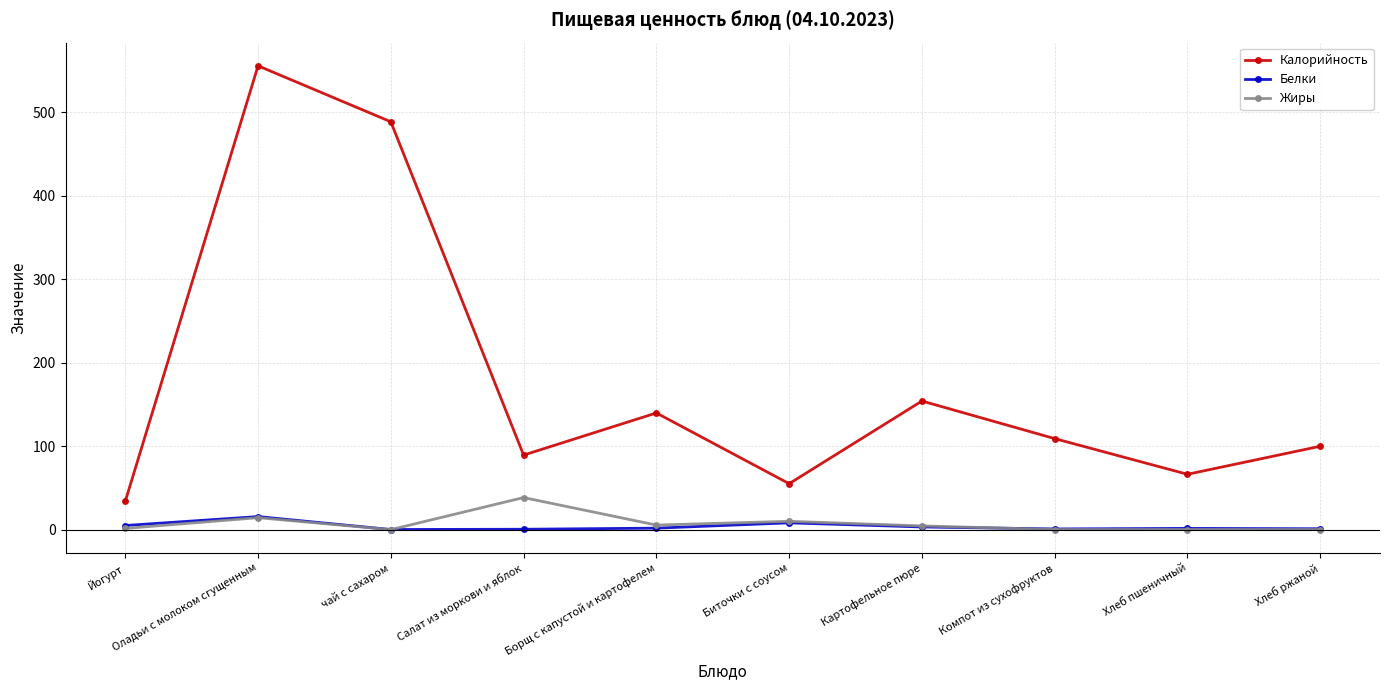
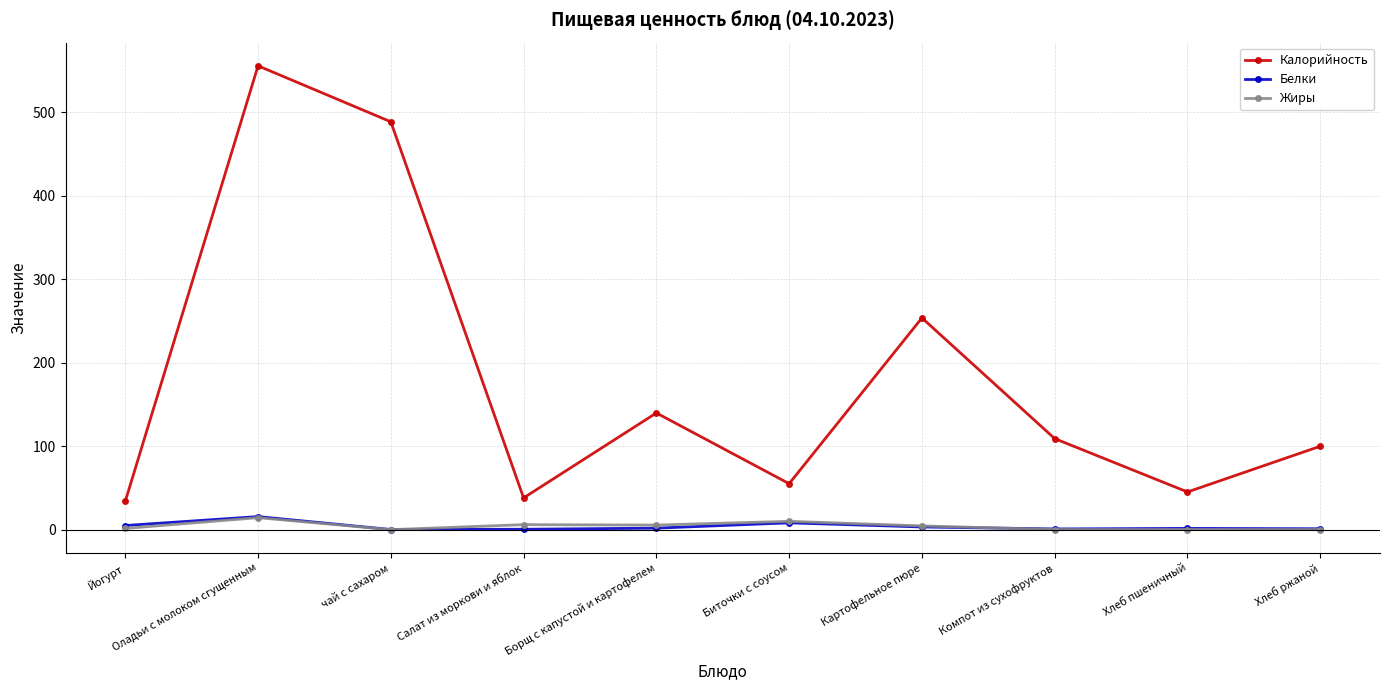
Калорийность, Салат из моркови и яблок: 90 -> 40
Жиры, Салат из моркови и яблок: 40 -> 10
Калорийность, Картофельное пюре: 150 -> 250
Калорийность, Хлеб пшеничный: 70 -> 50
